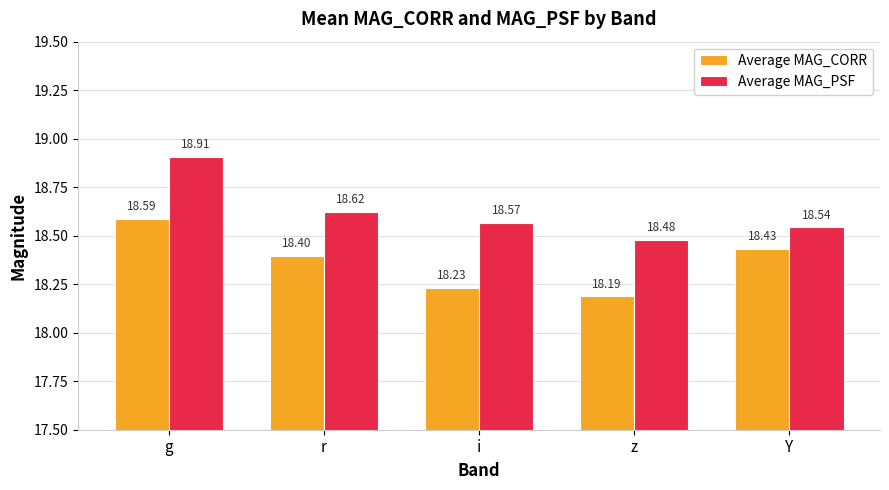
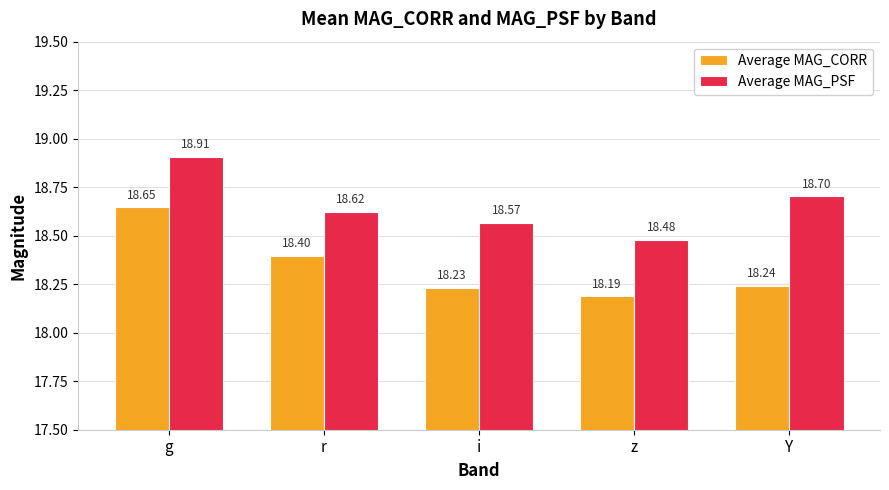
Average MAG_CORR, g: 18.59 -> 18.65
Average MAG_CORR, Y: 18.43 -> 18.24
Average MAG_PSF, Y: 18.54 -> 18.70
